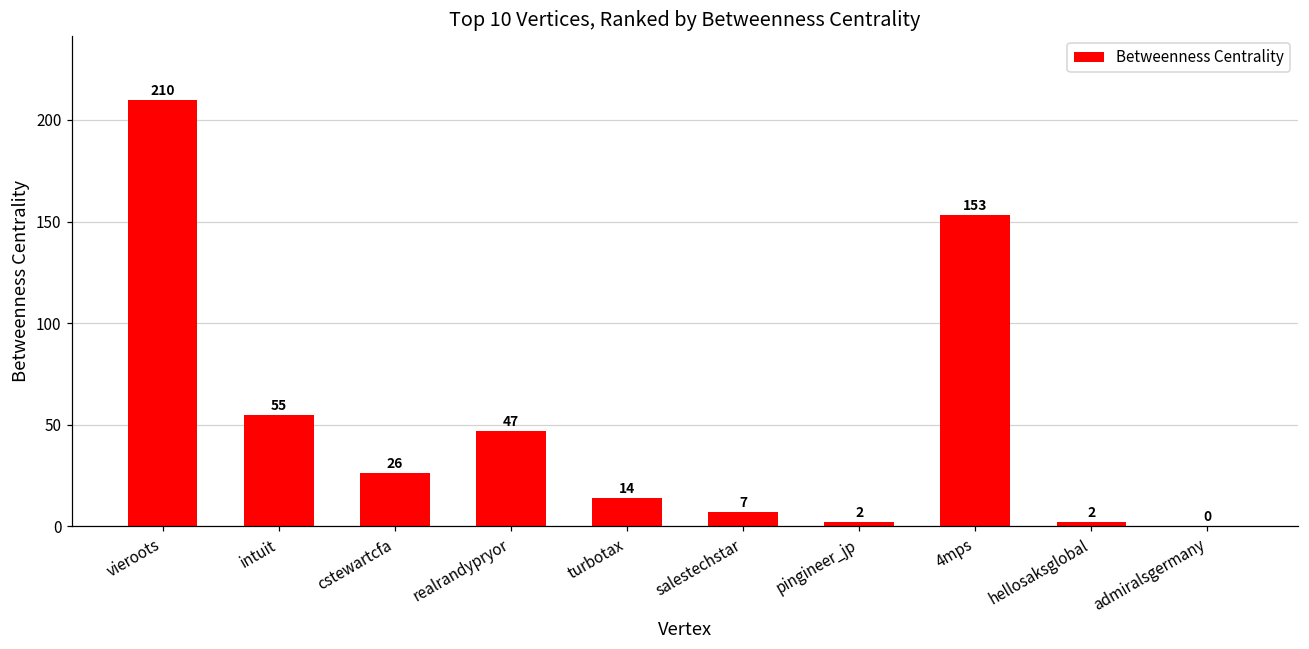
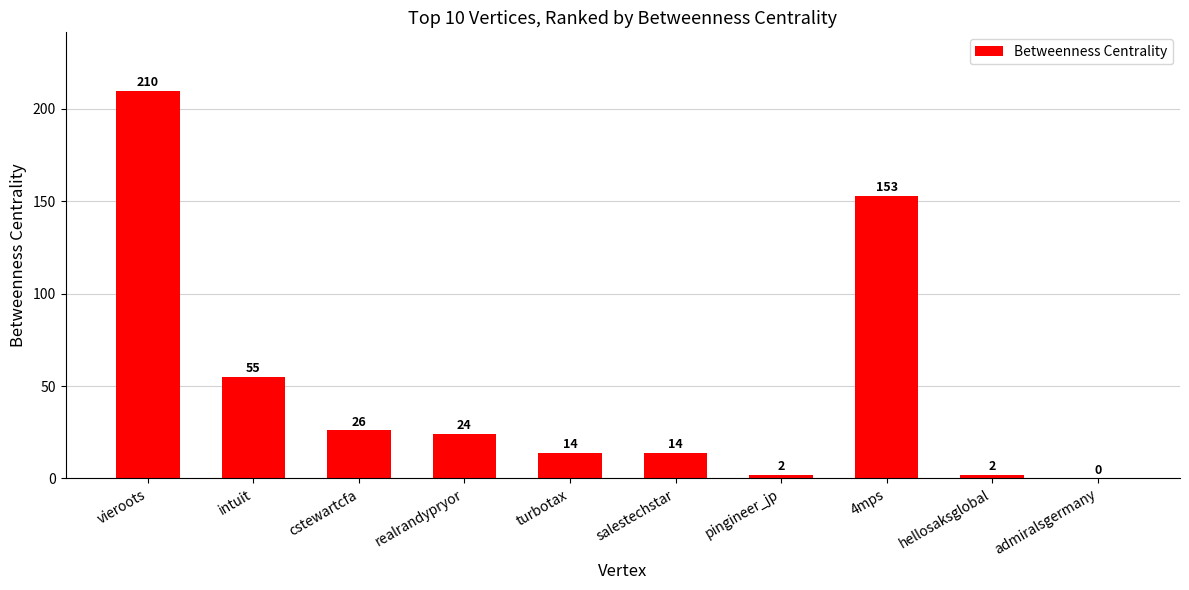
realrandypryor: 47 -> 24
salestechstar: 7 -> 14
